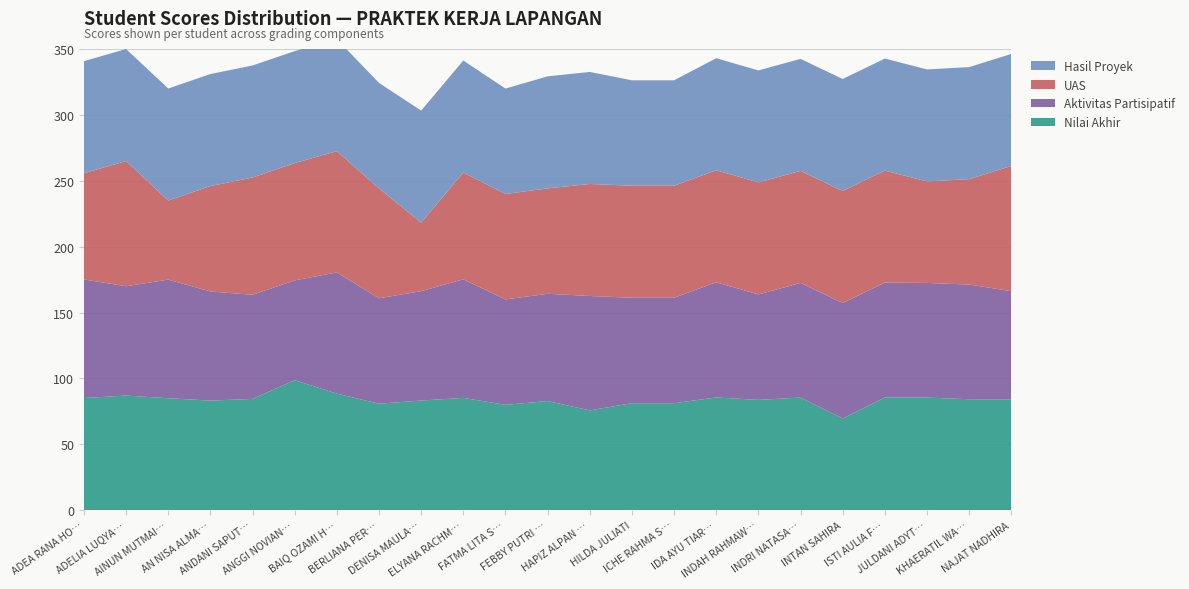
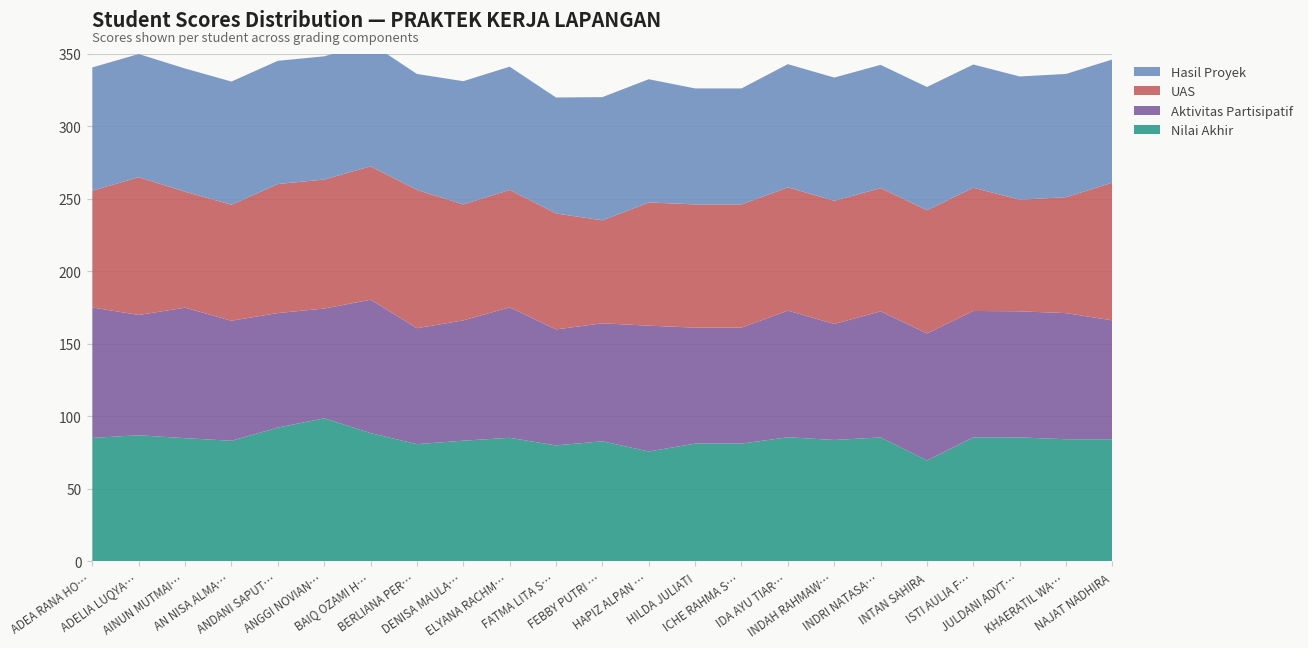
UAS, AINUN MUTMAI…: 60 -> 80
Nilai Akhir, ANDANI SAPUT…: 85 -> 92
UAS, BERLIANA PER…: 83 -> 95
UAS, DENISA MAULA…: 52 -> 80
UAS, FEBBY PUTRI …: 80 -> 71
